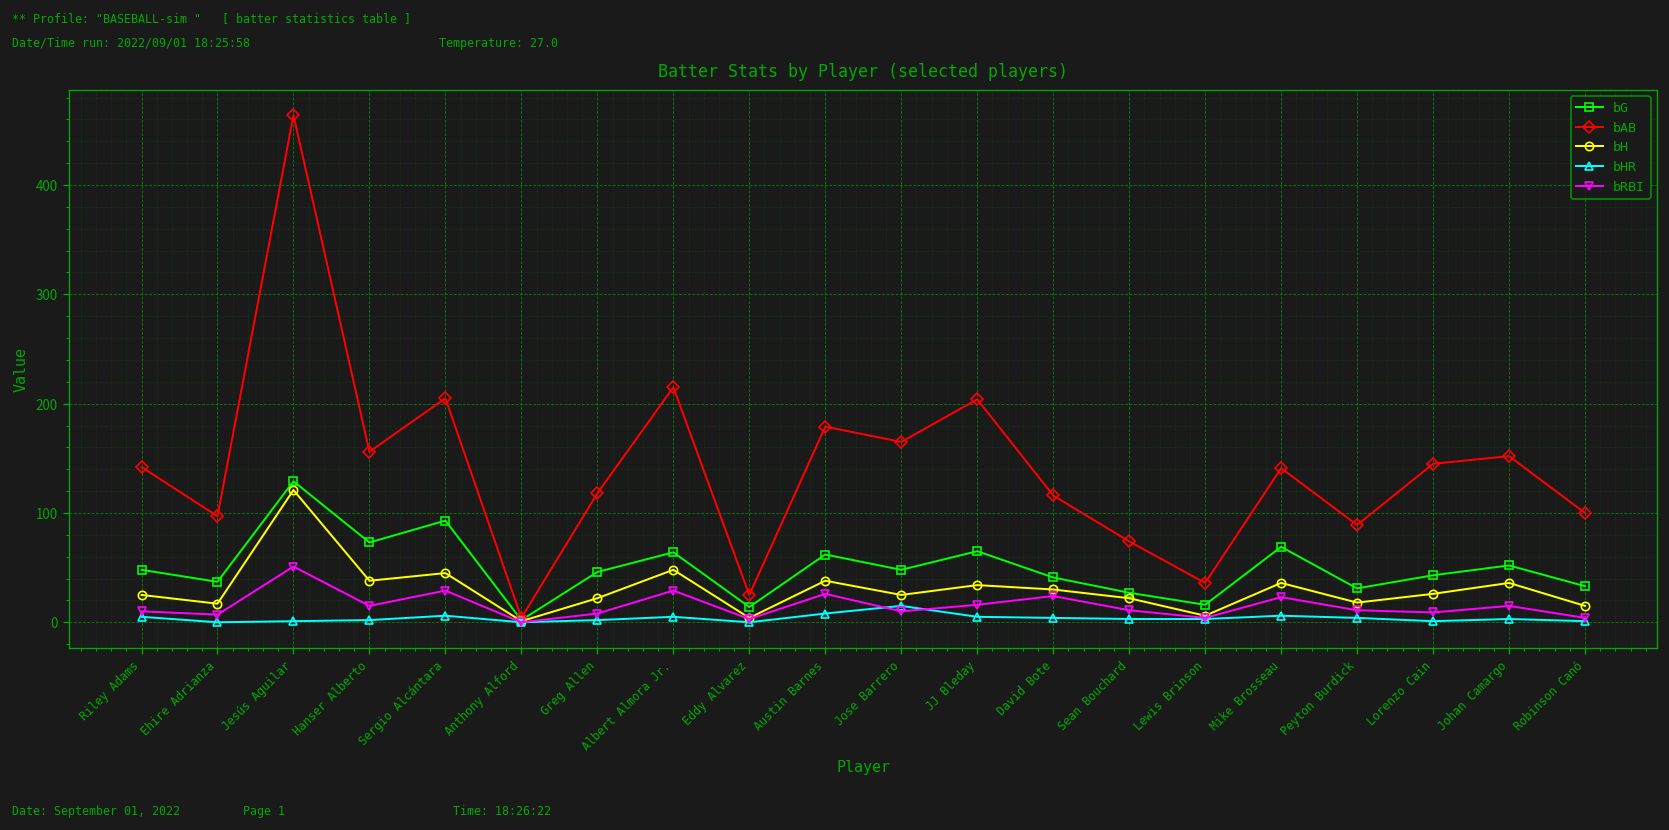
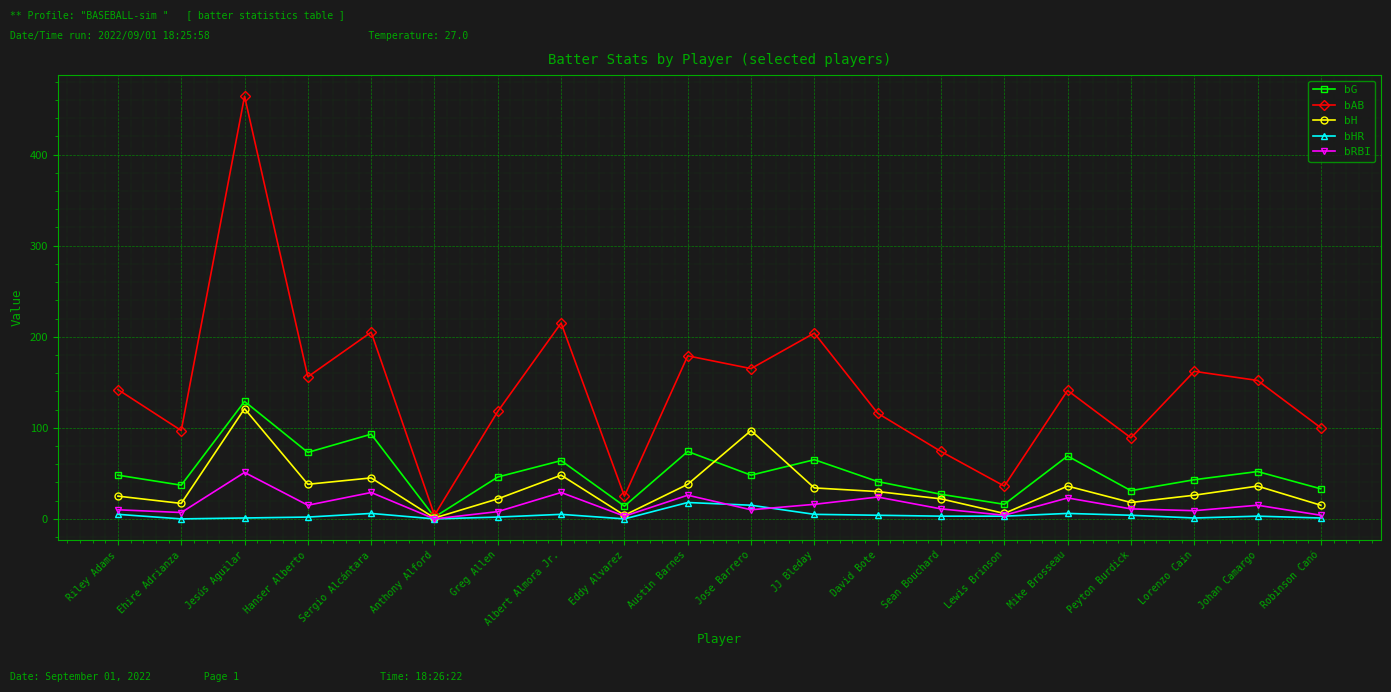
bG, Austin Barnes: 60 -> 70
bHR, Austin Barnes: 10 -> 20
bH, Jose Barrero: 30 -> 100
bAB, Lorenzo Cain: 150 -> 160
